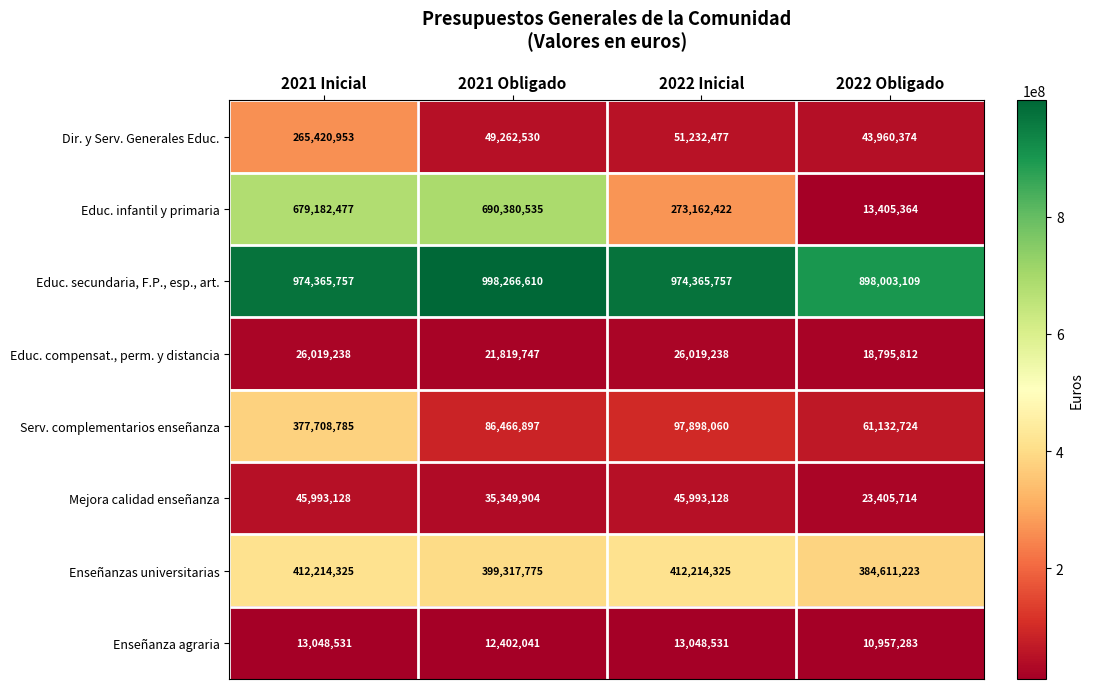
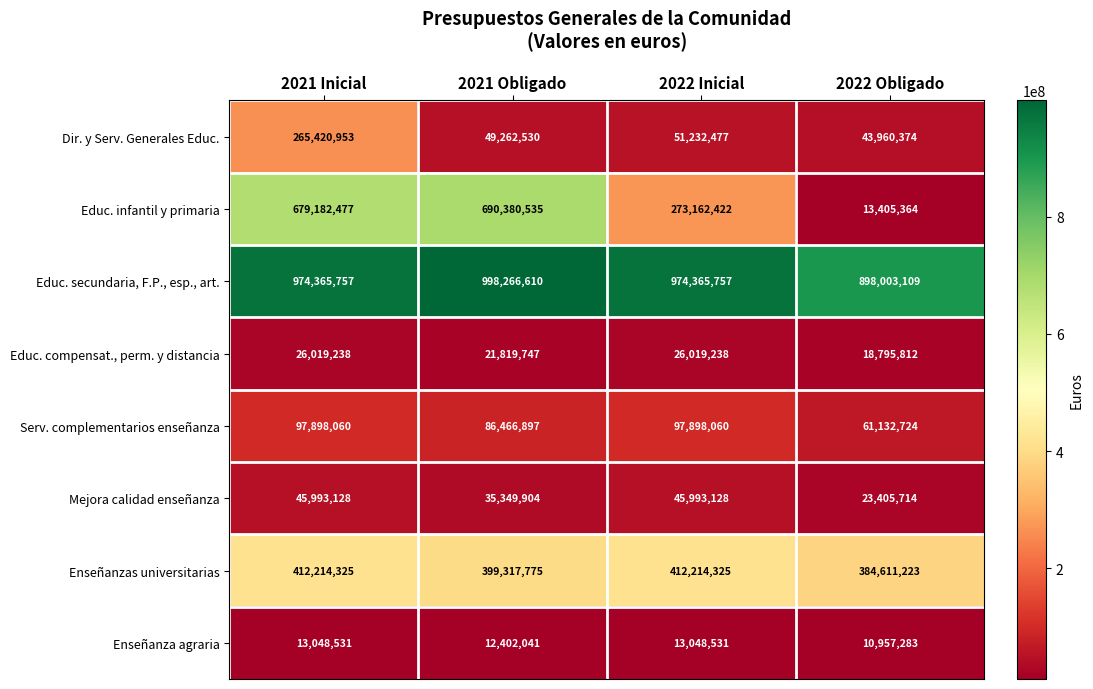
Serv. complementarios enseñanza, 2021 Inicial: 377,708,785 -> 97,898,060
